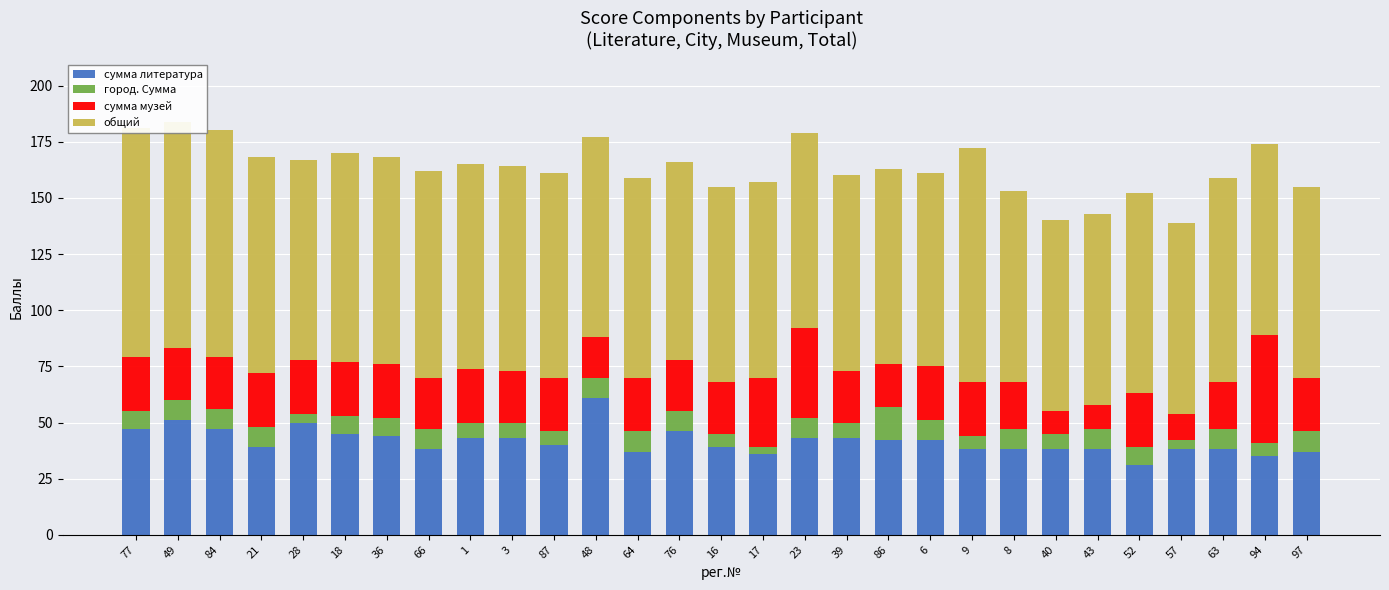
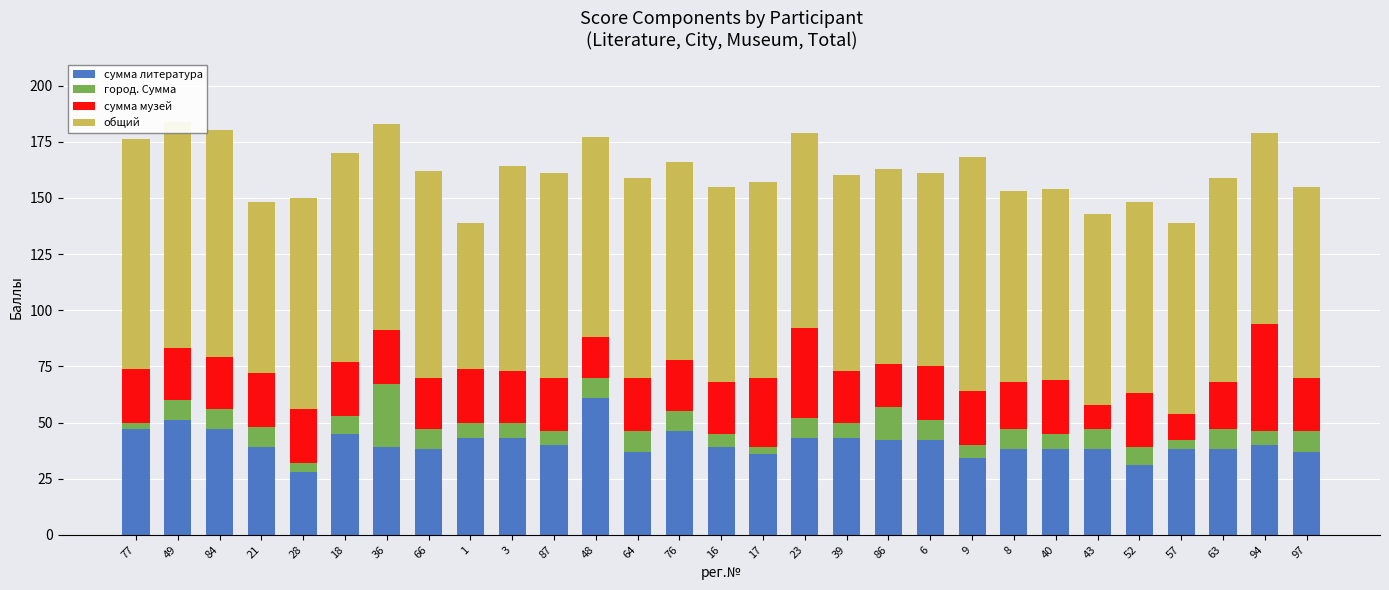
город. Сумма, 77: 8 -> 3
общий, 21: 96 -> 76
сумма литература, 28: 50 -> 28
общий, 28: 89 -> 94
сумма литература, 36: 44 -> 39
город. Сумма, 36: 8 -> 28
общий, 1: 91 -> 65
сумма литература, 9: 38 -> 34
сумма музей, 40: 10 -> 24
общий, 52: 89 -> 85
сумма литература, 94: 35 -> 40
